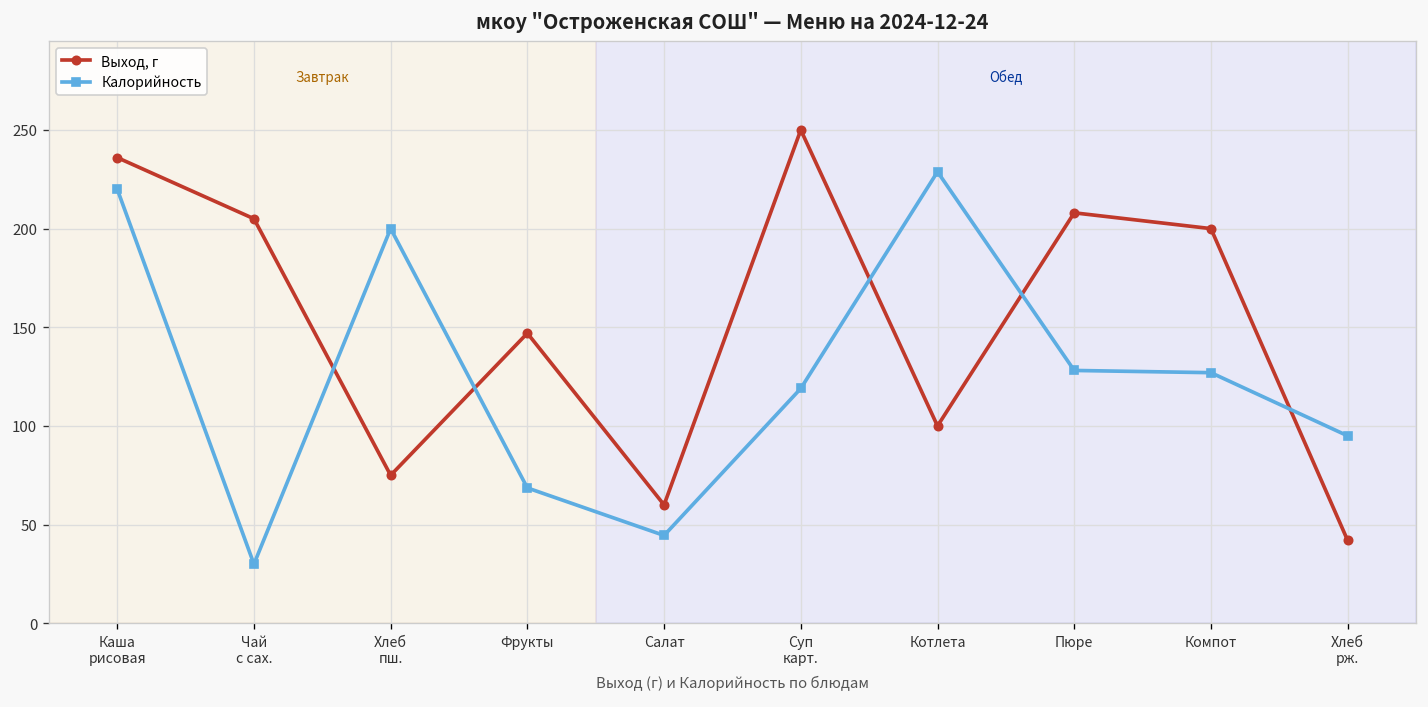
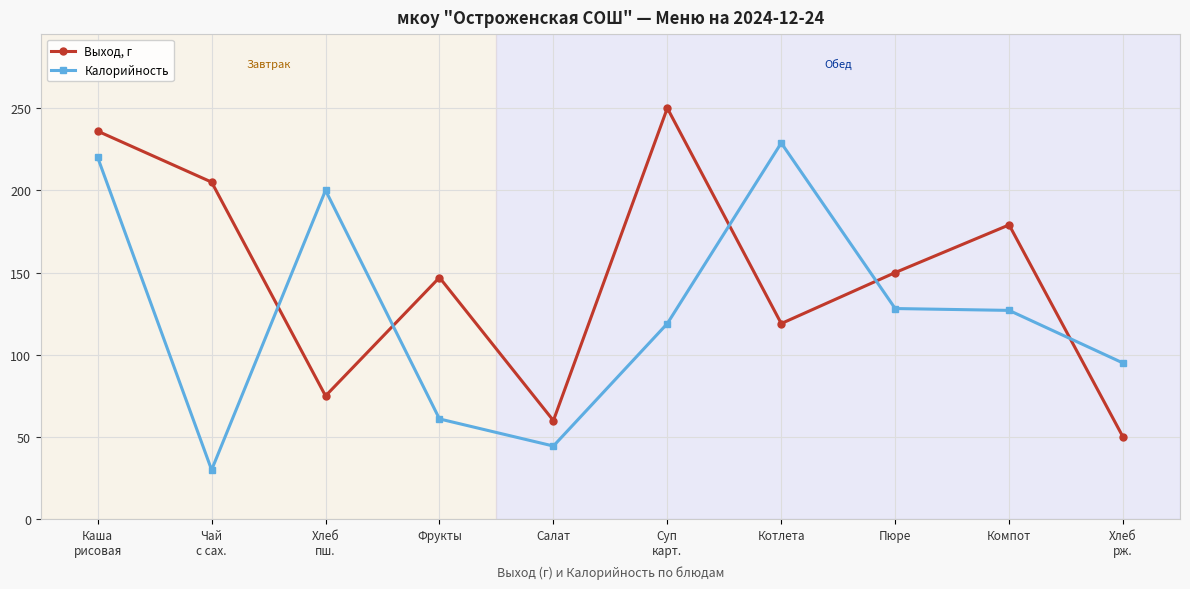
Калорийность, Фрукты: 69 -> 61
Выход, г, Котлета: 100 -> 119
Выход, г, Пюре: 208 -> 150
Выход, г, Компот: 200 -> 179
Выход, г, Хлеб рж.: 42 -> 50
